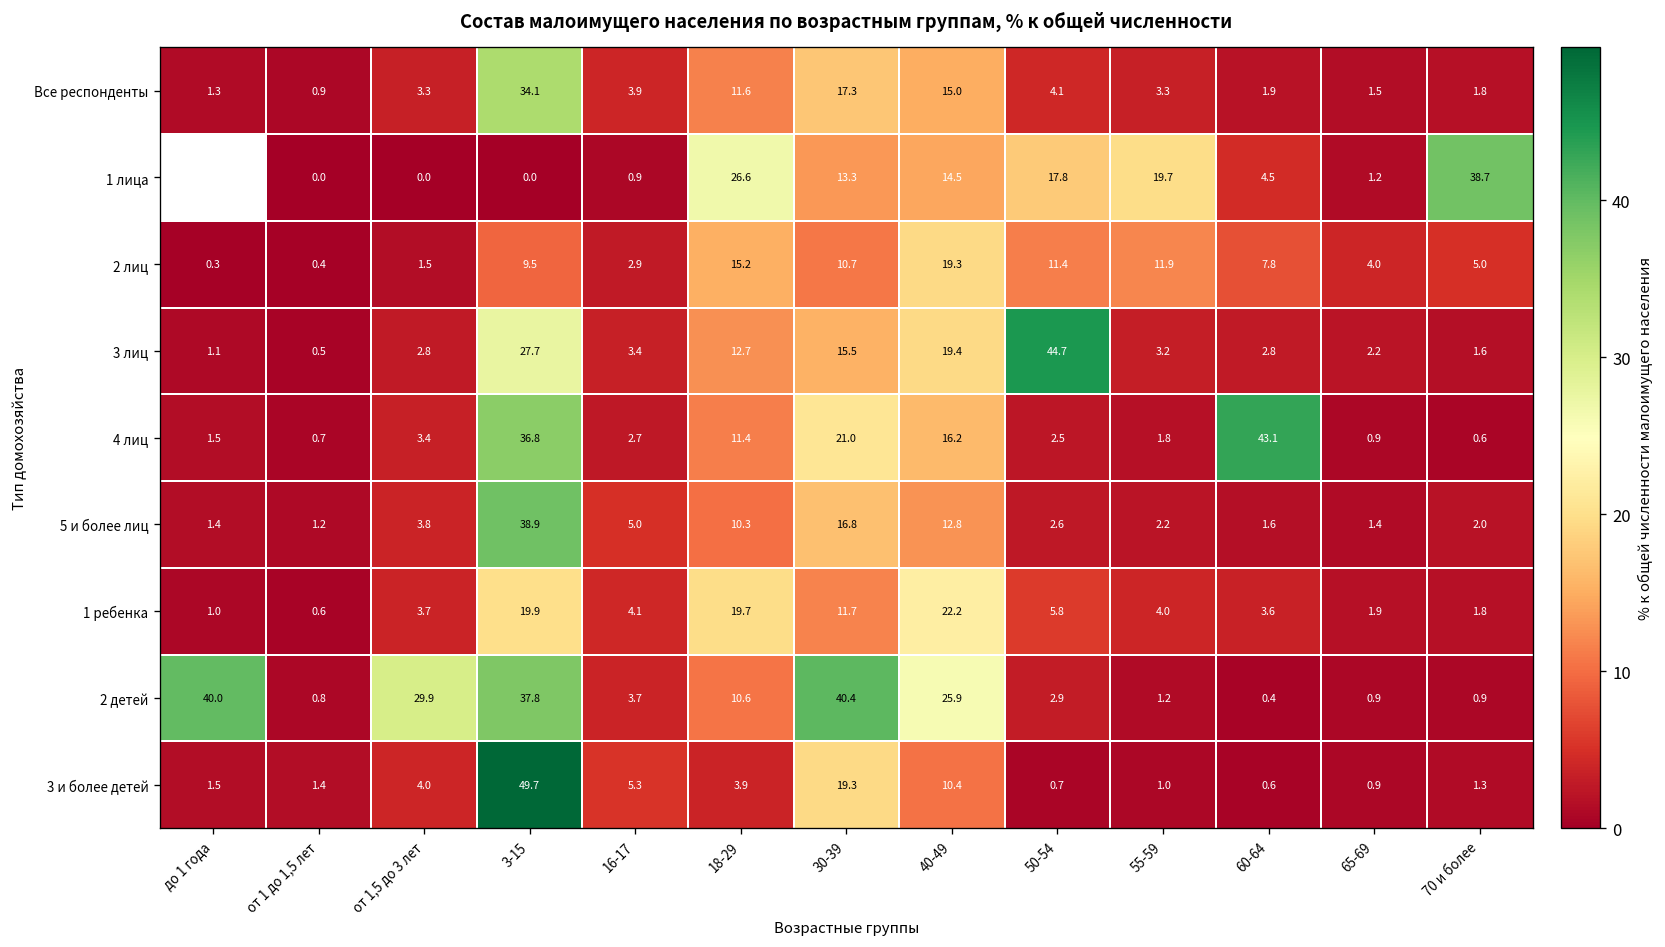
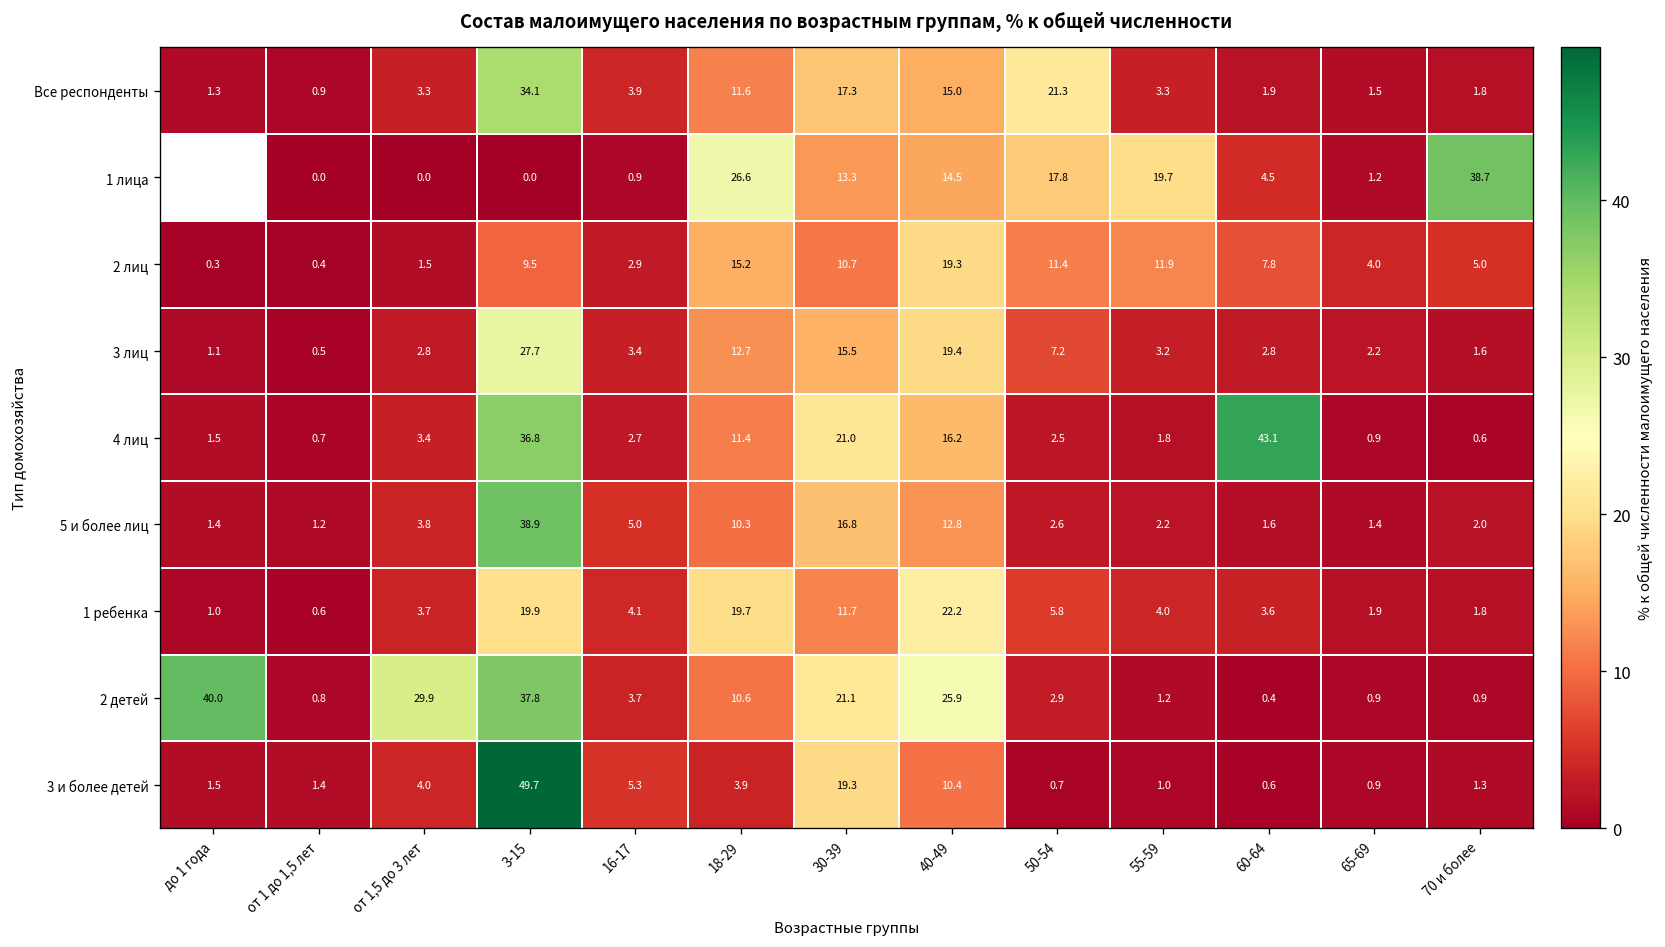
Все респонденты, 50-54: 4.1 -> 21.3
3 лиц, 50-54: 44.7 -> 7.2
2 детей, 30-39: 40.4 -> 21.1
